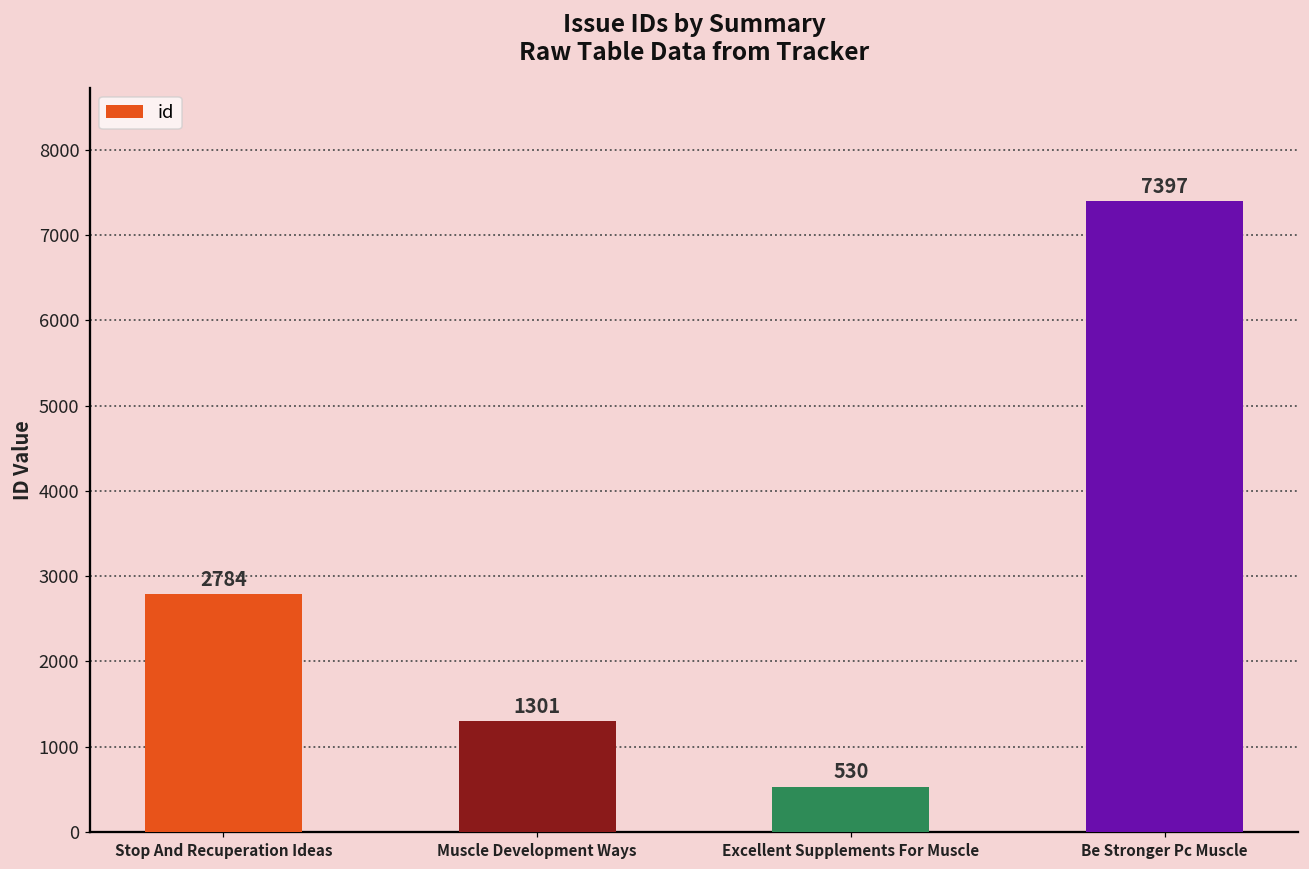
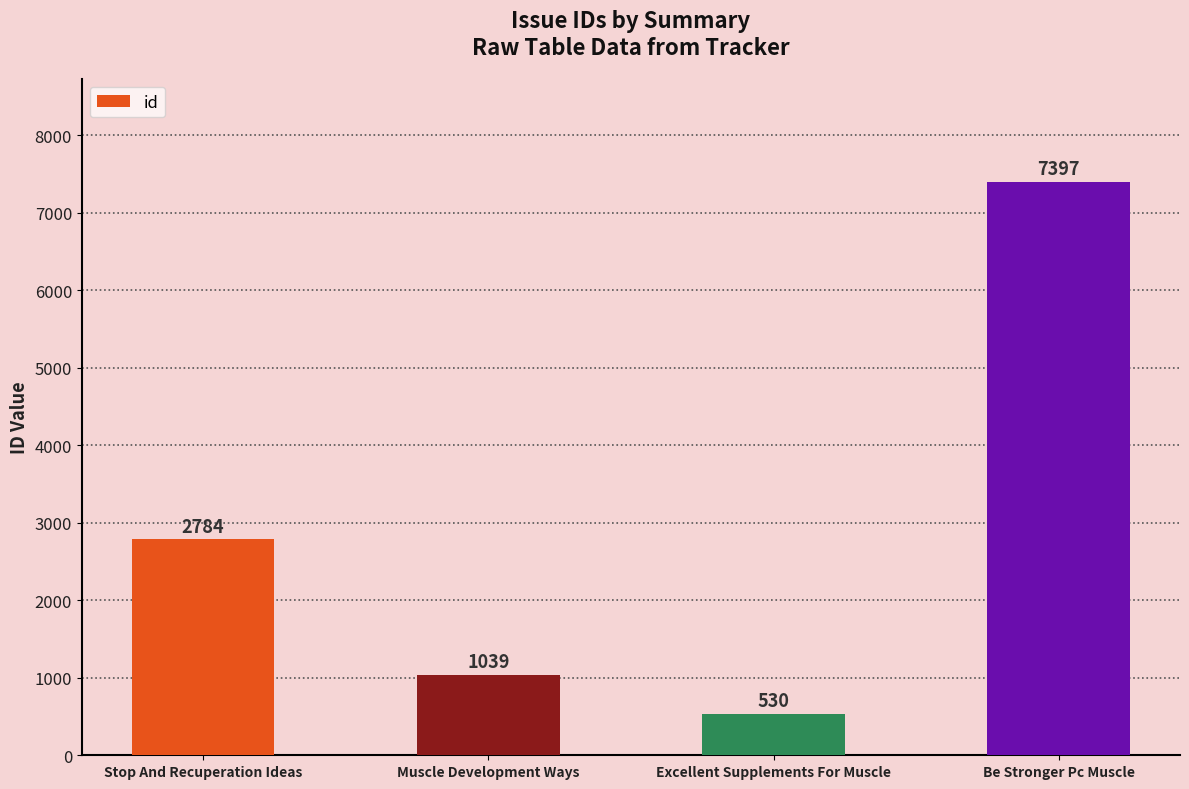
Muscle Development Ways: 1301 -> 1039
